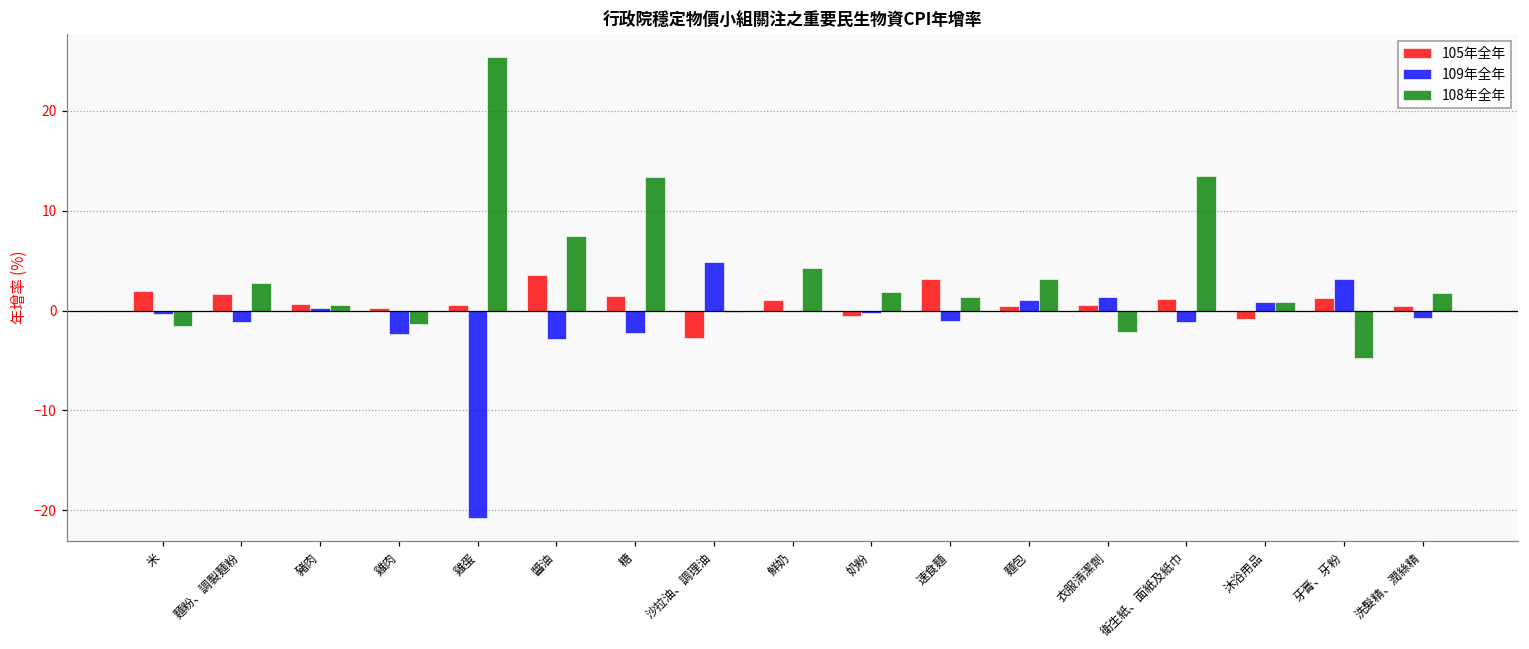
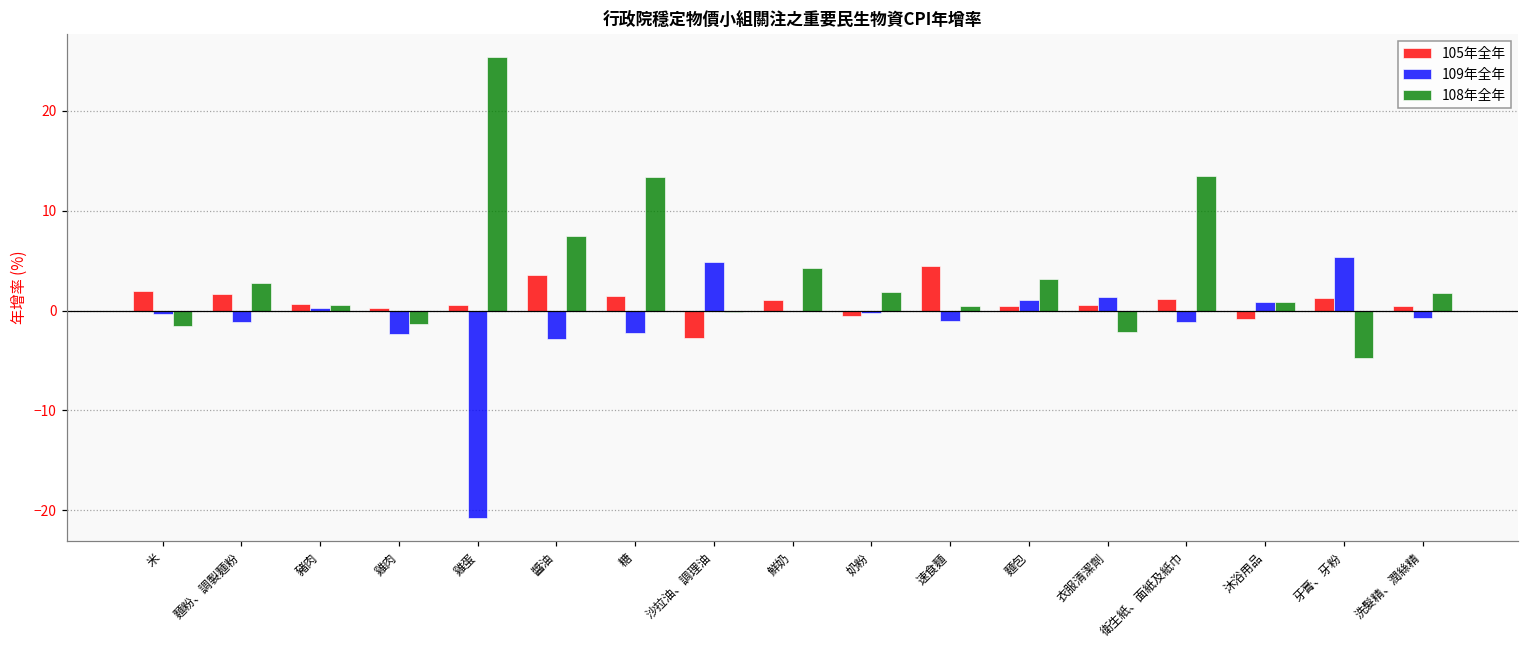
105年全年, 速食麵: 3 -> 4
108年全年, 速食麵: 1 -> 0
109年全年, 牙膏、牙粉: 3 -> 5
